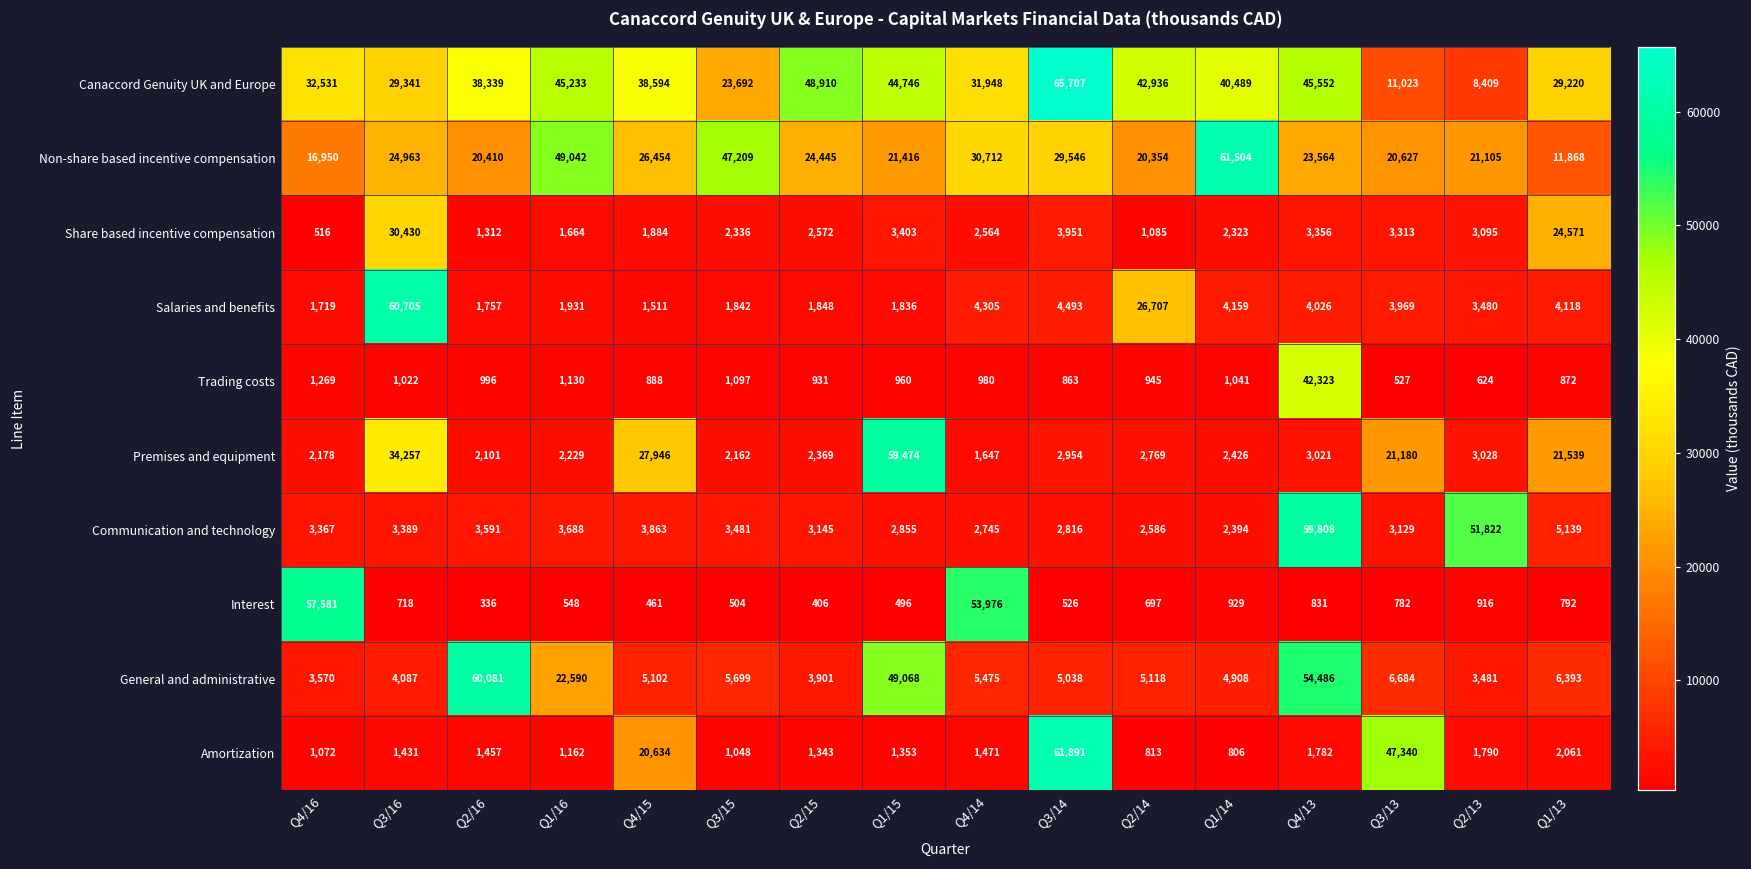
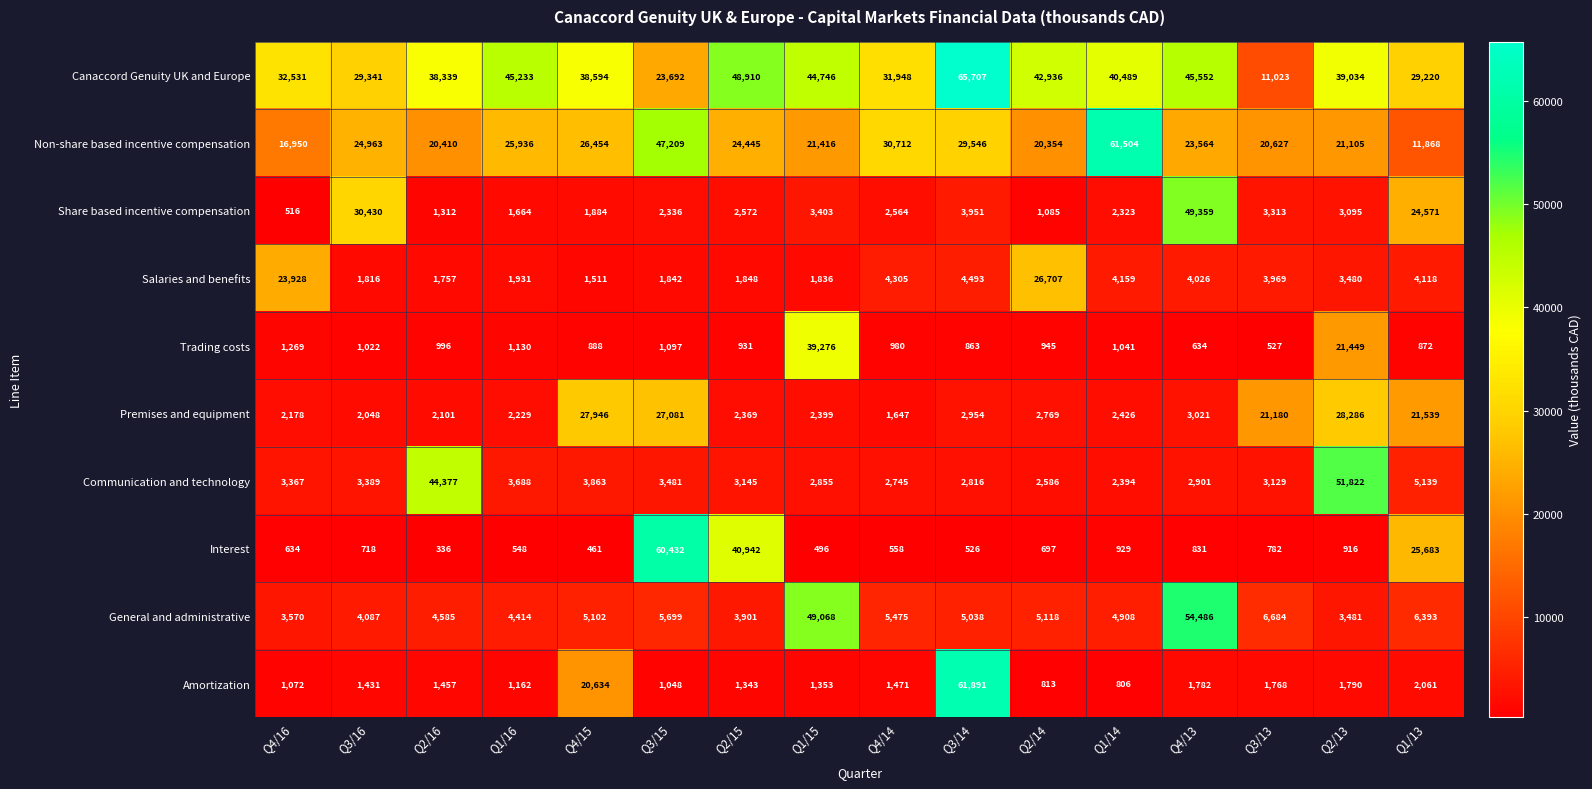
Canaccord Genuity UK and Europe, Q2/13: 8,409 -> 39,034
Non-share based incentive compensation, Q1/16: 49,042 -> 25,936
Share based incentive compensation, Q4/13: 3,356 -> 49,359
Salaries and benefits, Q4/16: 1,719 -> 23,928
Salaries and benefits, Q3/16: 60,705 -> 1,816
Trading costs, Q1/15: 960 -> 39,276
Trading costs, Q4/13: 42,323 -> 634
Trading costs, Q2/13: 624 -> 21,449
Premises and equipment, Q3/16: 34,257 -> 2,048
Premises and equipment, Q3/15: 2,162 -> 27,081
Premises and equipment, Q1/15: 59,474 -> 2,399
Premises and equipment, Q2/13: 3,028 -> 28,286
Communication and technology, Q2/16: 3,591 -> 44,377
Communication and technology, Q4/13: 59,808 -> 2,901
Interest, Q4/16: 57,581 -> 634
Interest, Q3/15: 504 -> 60,432
Interest, Q2/15: 406 -> 40,942
Interest, Q4/14: 53,976 -> 558
Interest, Q1/13: 792 -> 25,683
General and administrative, Q2/16: 60,081 -> 4,585
General and administrative, Q1/16: 22,590 -> 4,414
Amortization, Q3/13: 47,340 -> 1,768
